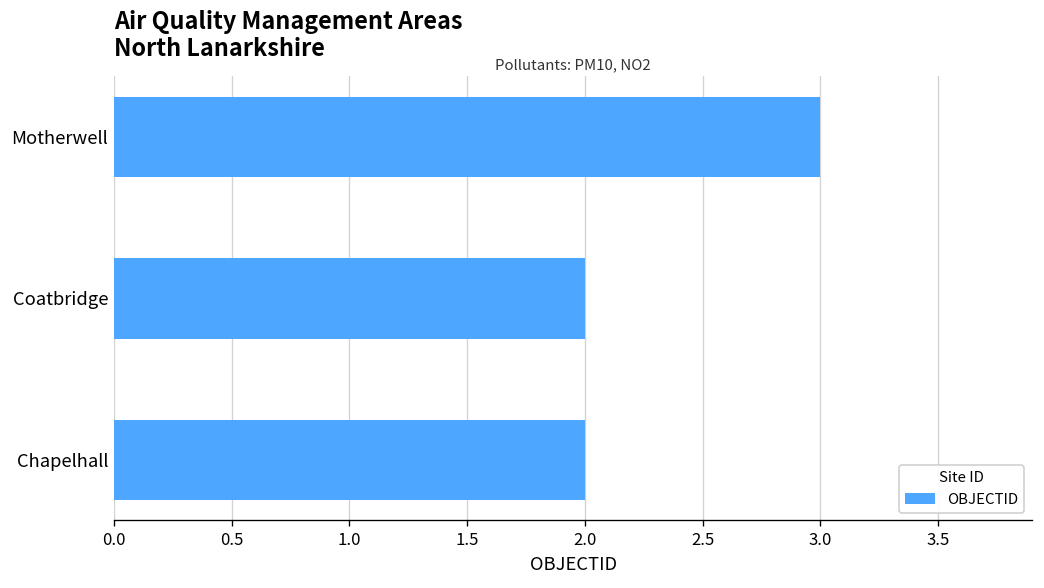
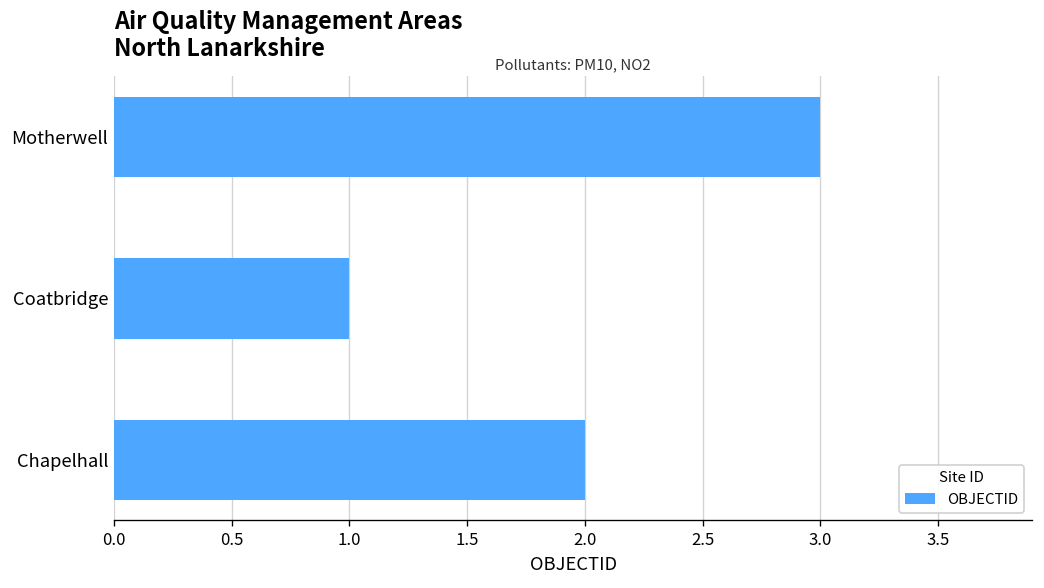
Coatbridge: 2 -> 1
